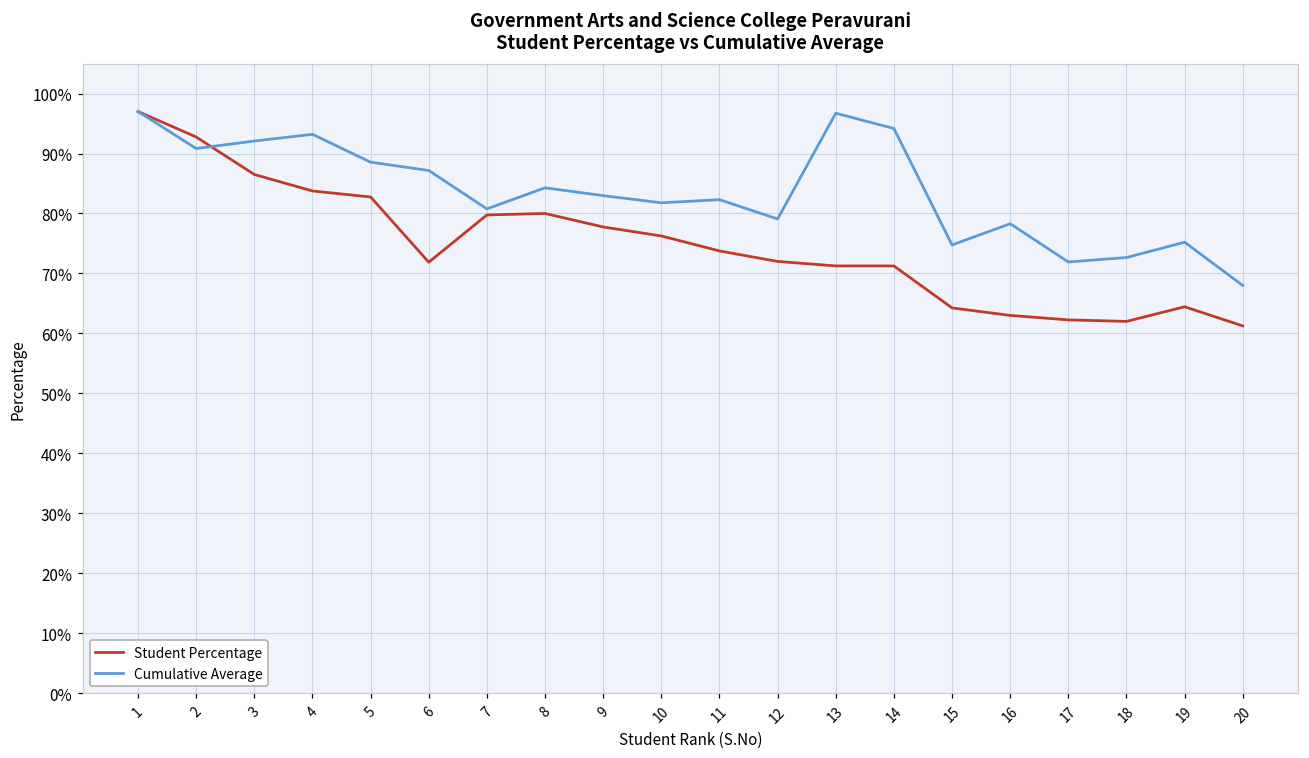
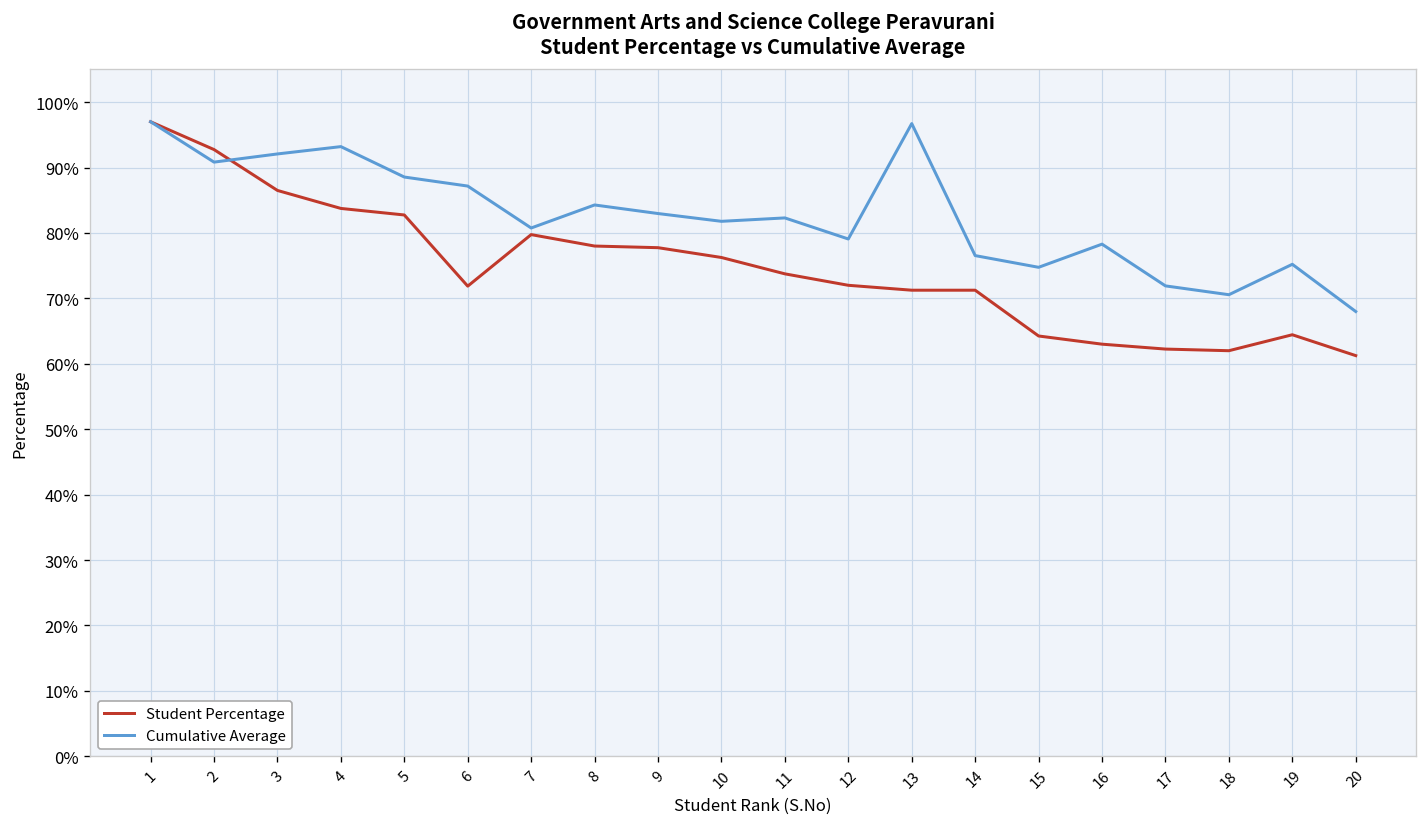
Student Percentage, 8: 80% -> 78%
Cumulative Average, 14: 94% -> 77%
Cumulative Average, 18: 73% -> 71%
